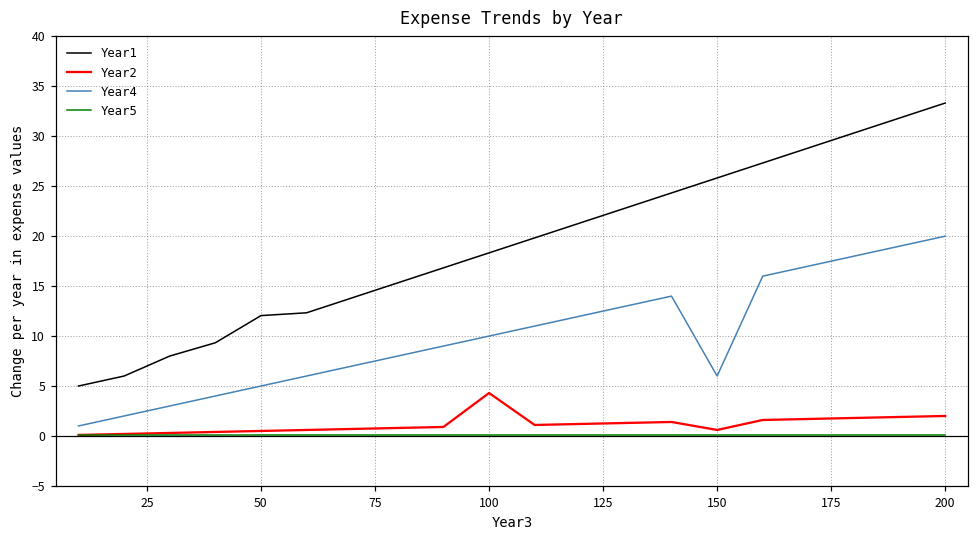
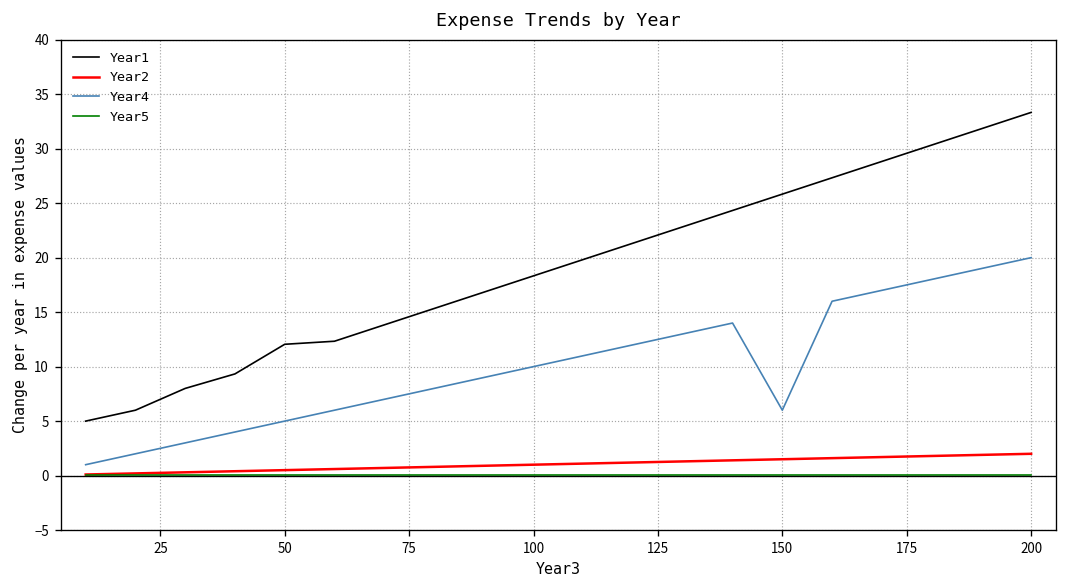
Year2, 100: 4 -> 1
Year2, 150: 1 -> 2
